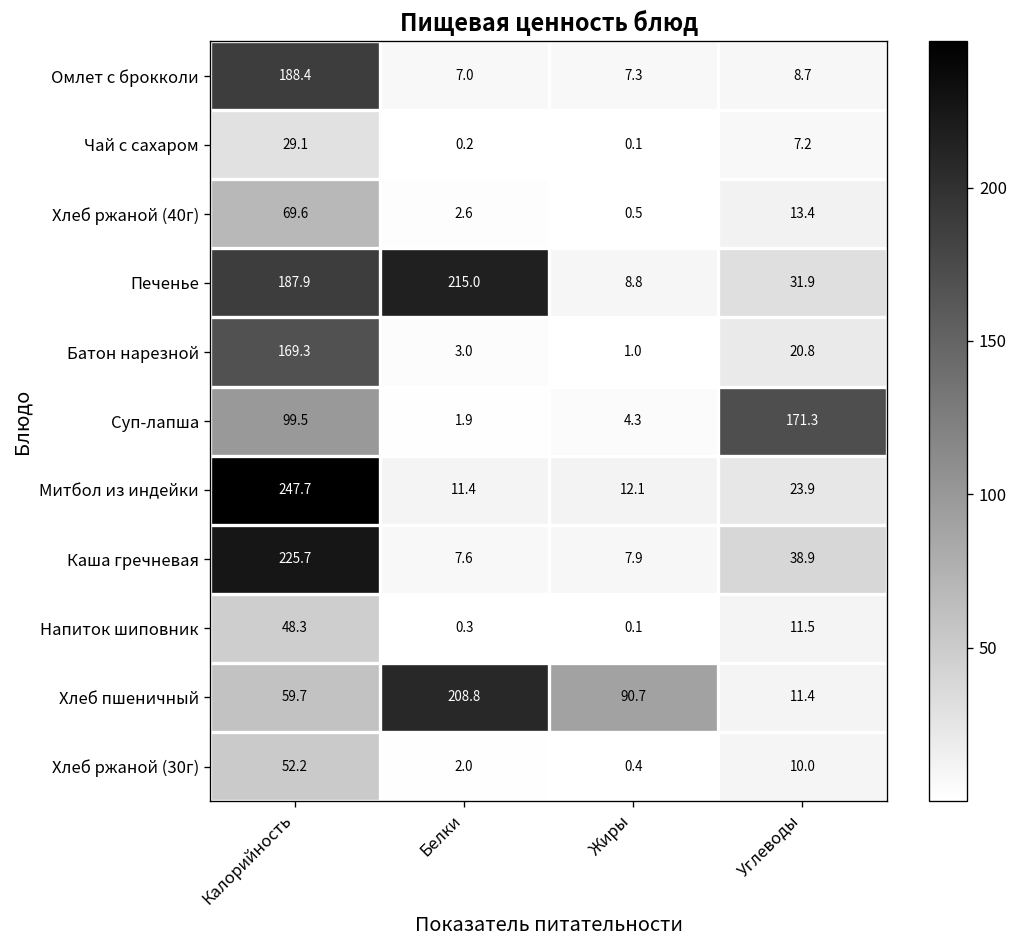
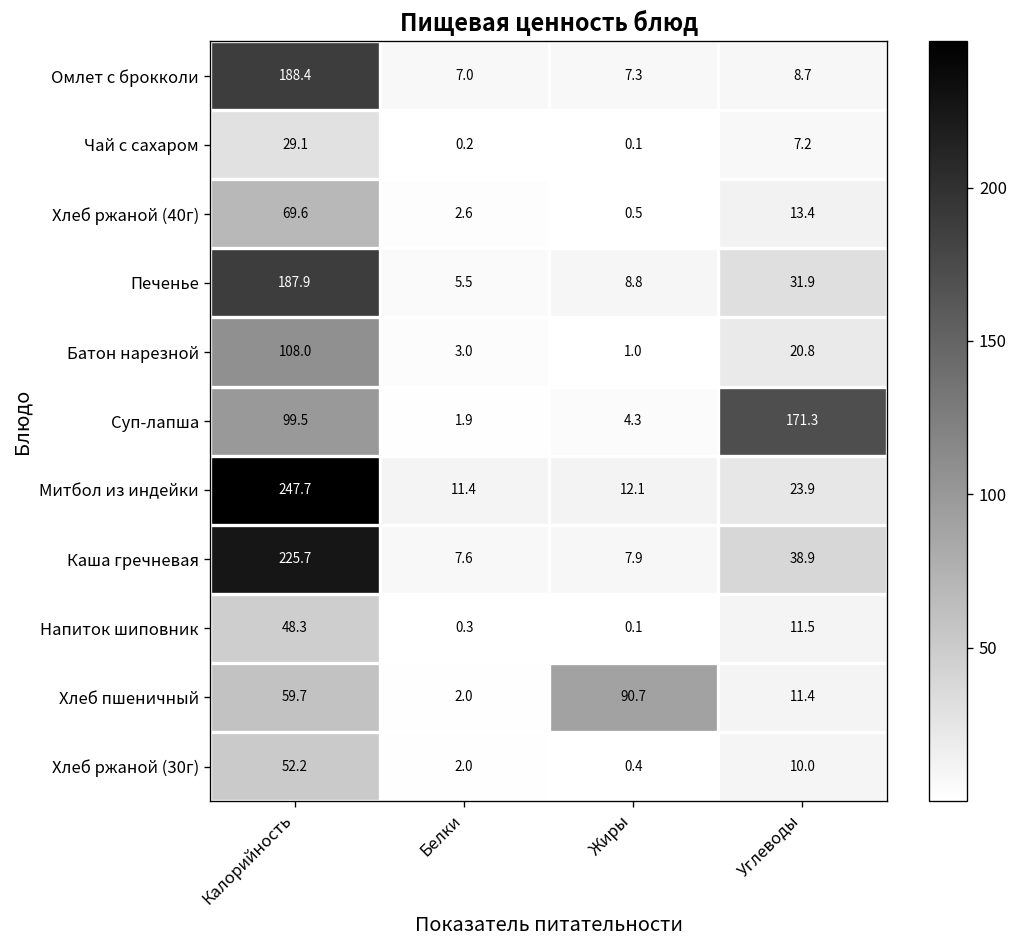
Печенье, Белки: 215.0 -> 5.5
Батон нарезной, Калорийность: 169.3 -> 108.0
Хлеб пшеничный, Белки: 208.8 -> 2.0
